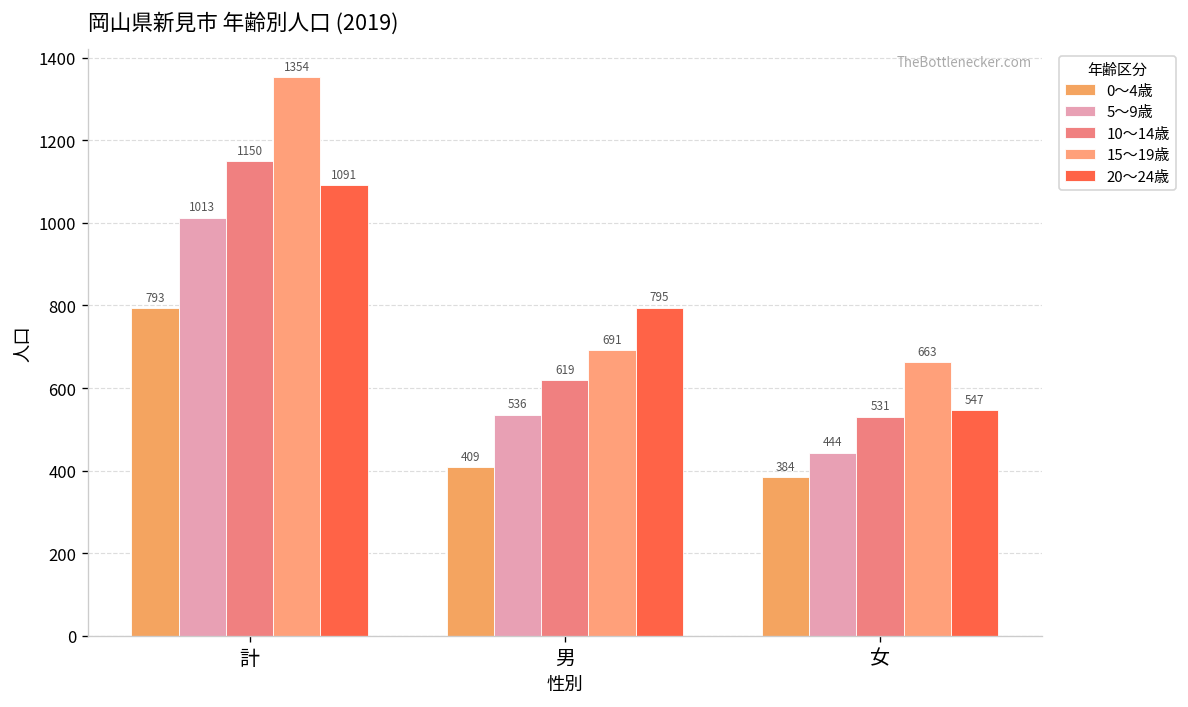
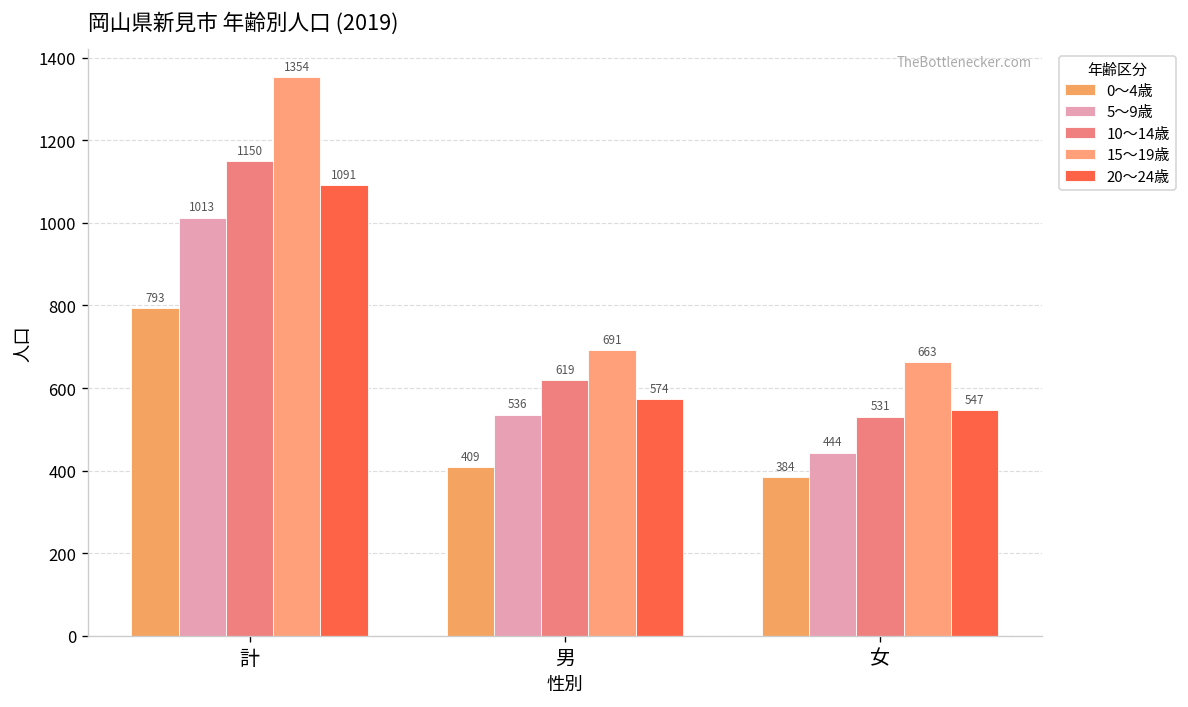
20～24歳, 男: 795 -> 574
